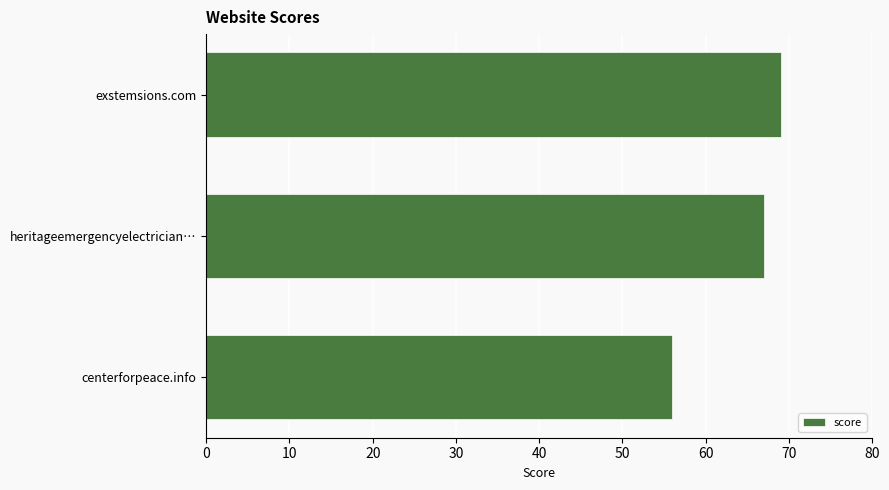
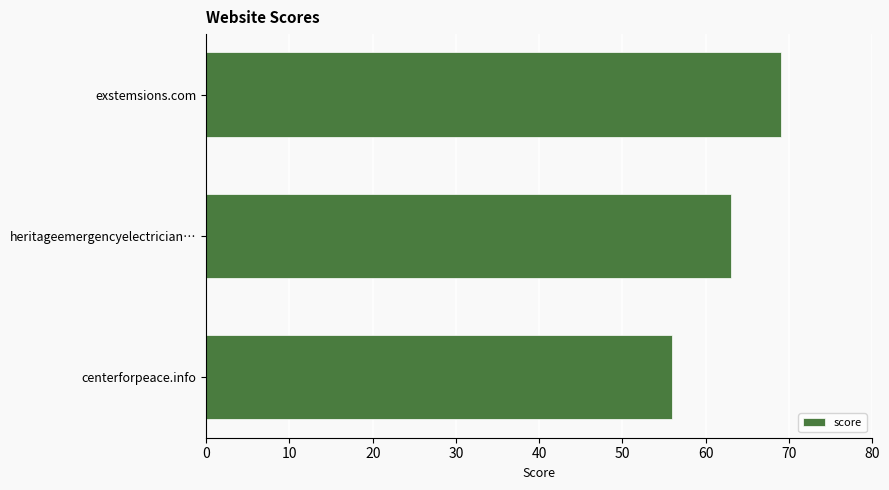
heritageemergencyelectrician…: 67 -> 63
